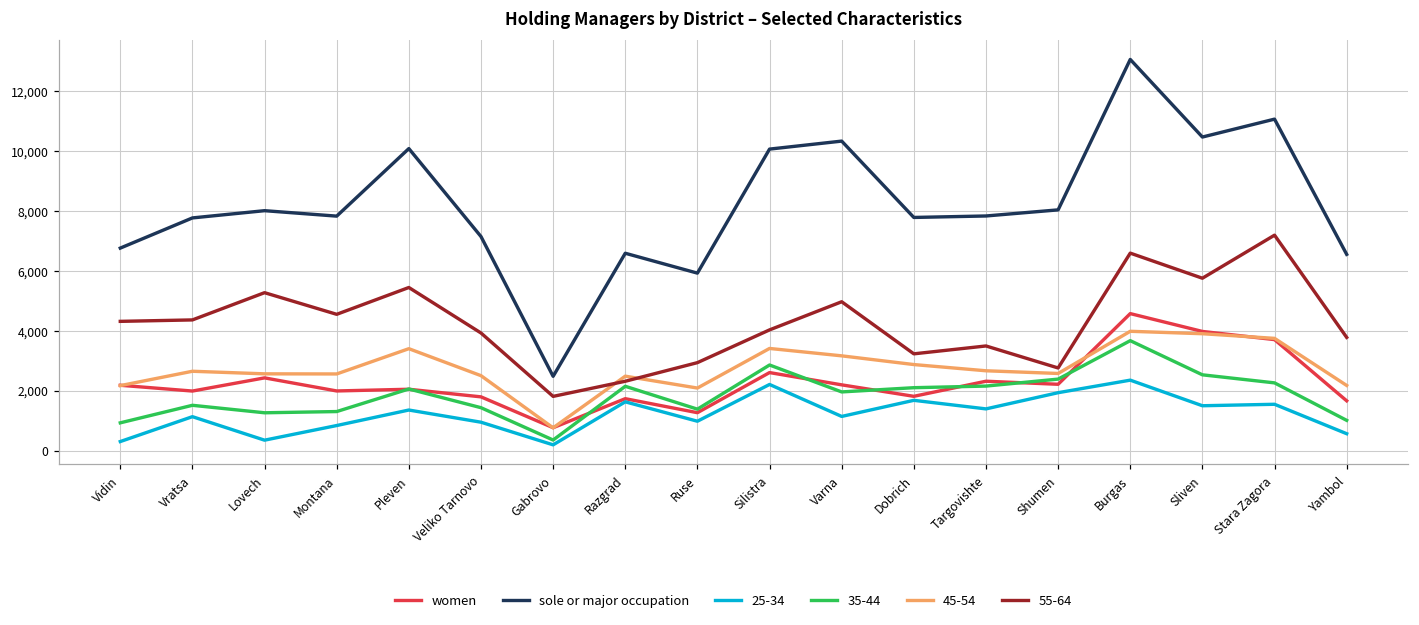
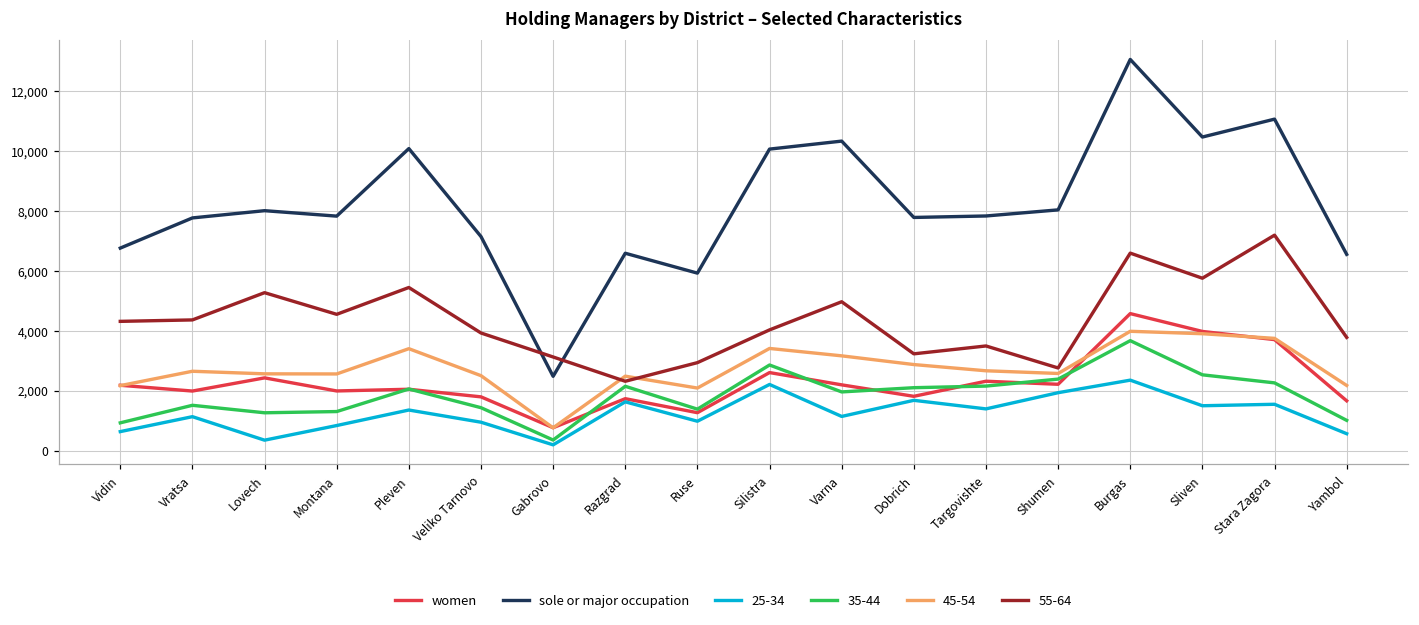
25-34, Vidin: 300 -> 600
55-64, Gabrovo: 1,800 -> 3,100
